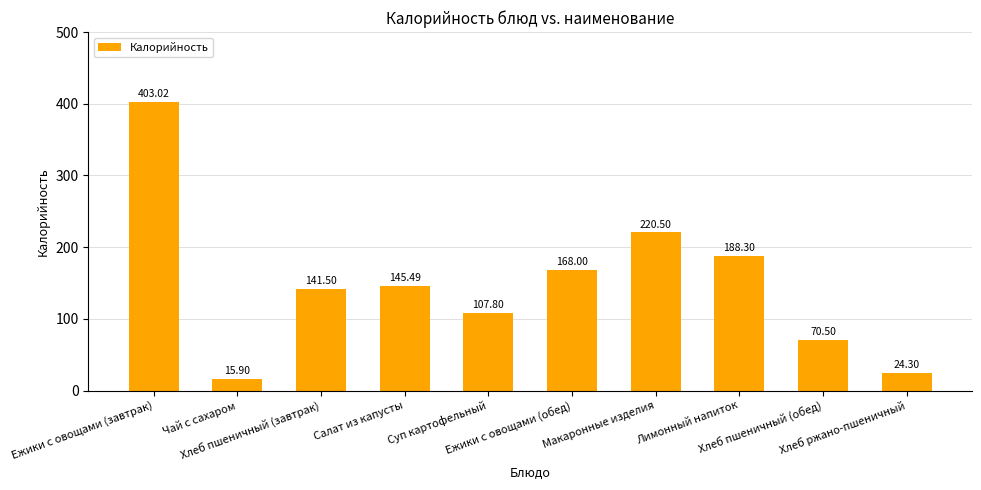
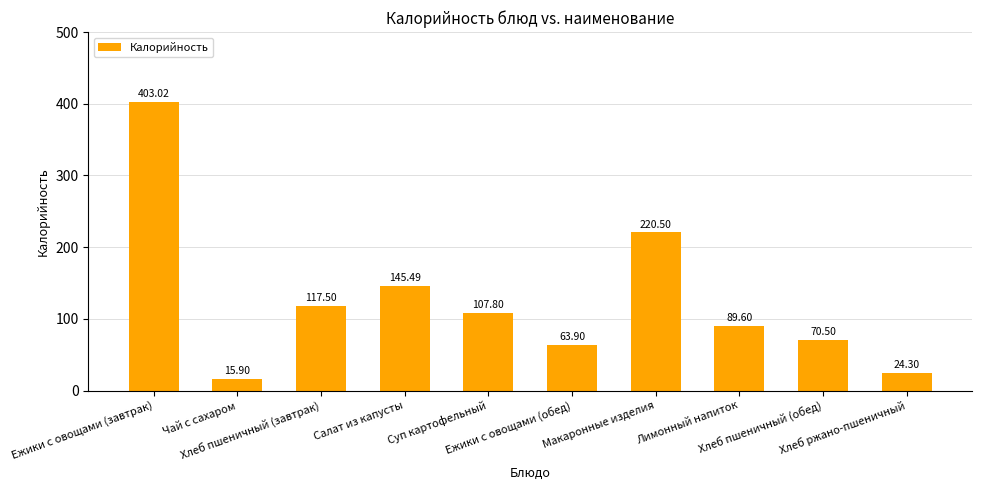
Хлеб пшеничный (завтрак): 141.50 -> 117.50
Ежики с овощами (обед): 168.00 -> 63.90
Лимонный напиток: 188.30 -> 89.60
